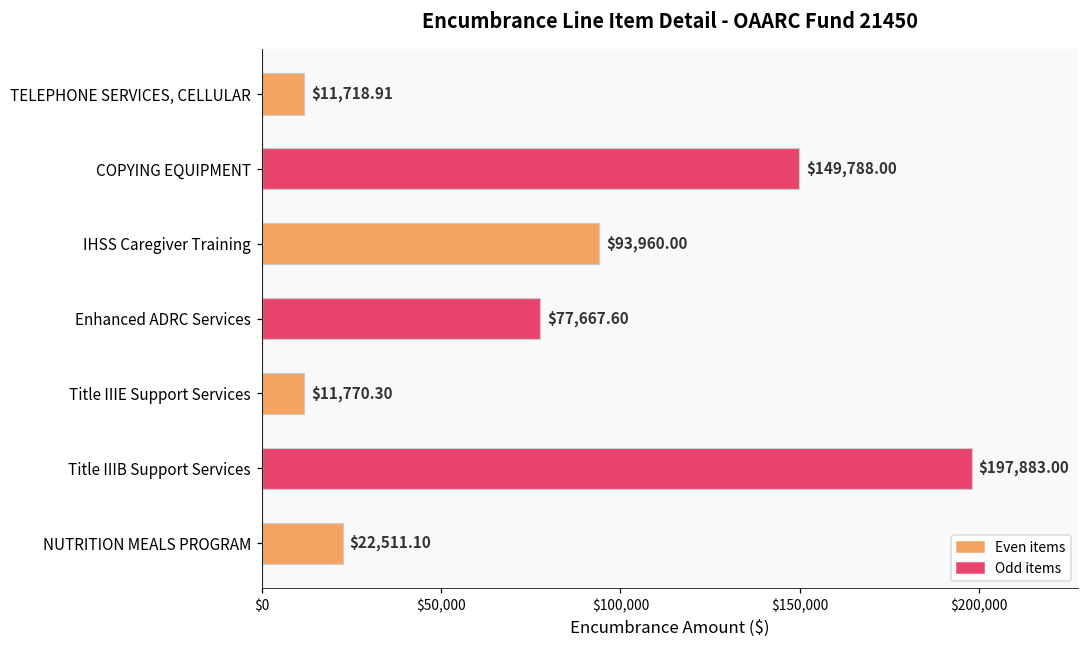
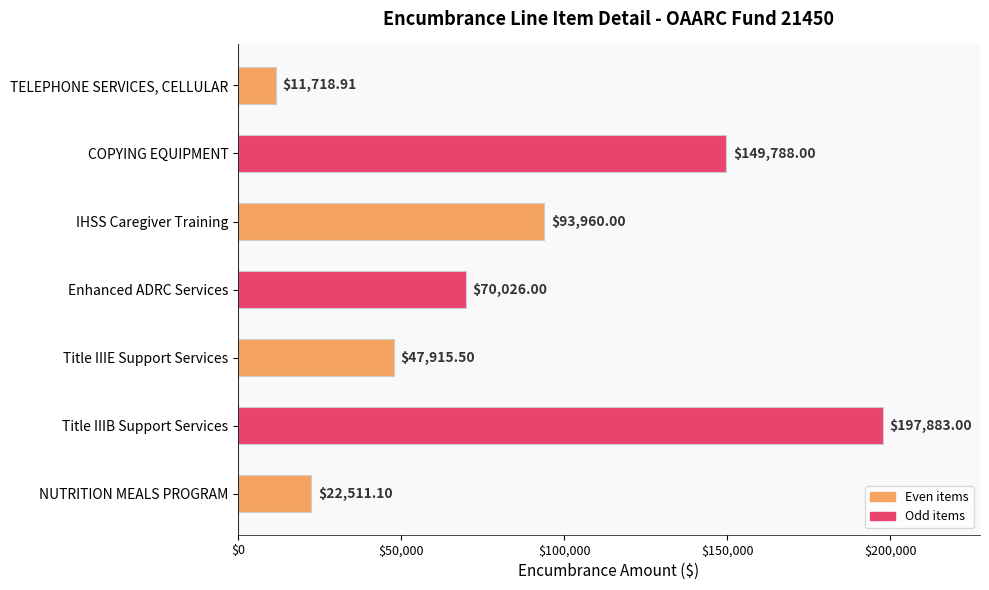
Enhanced ADRC Services: $77,667.60 -> $70,026.00
Title IIIE Support Services: $11,770.30 -> $47,915.50
